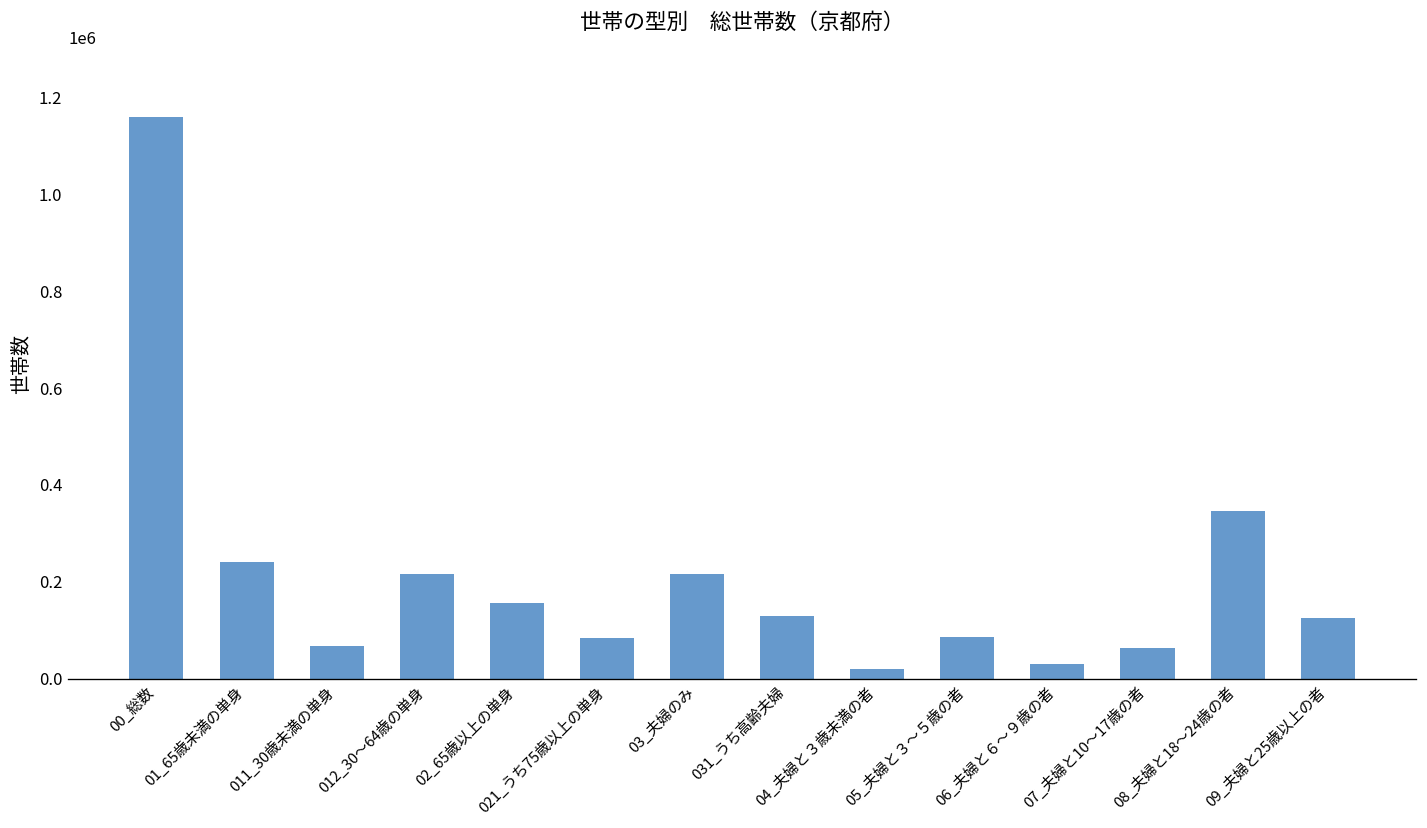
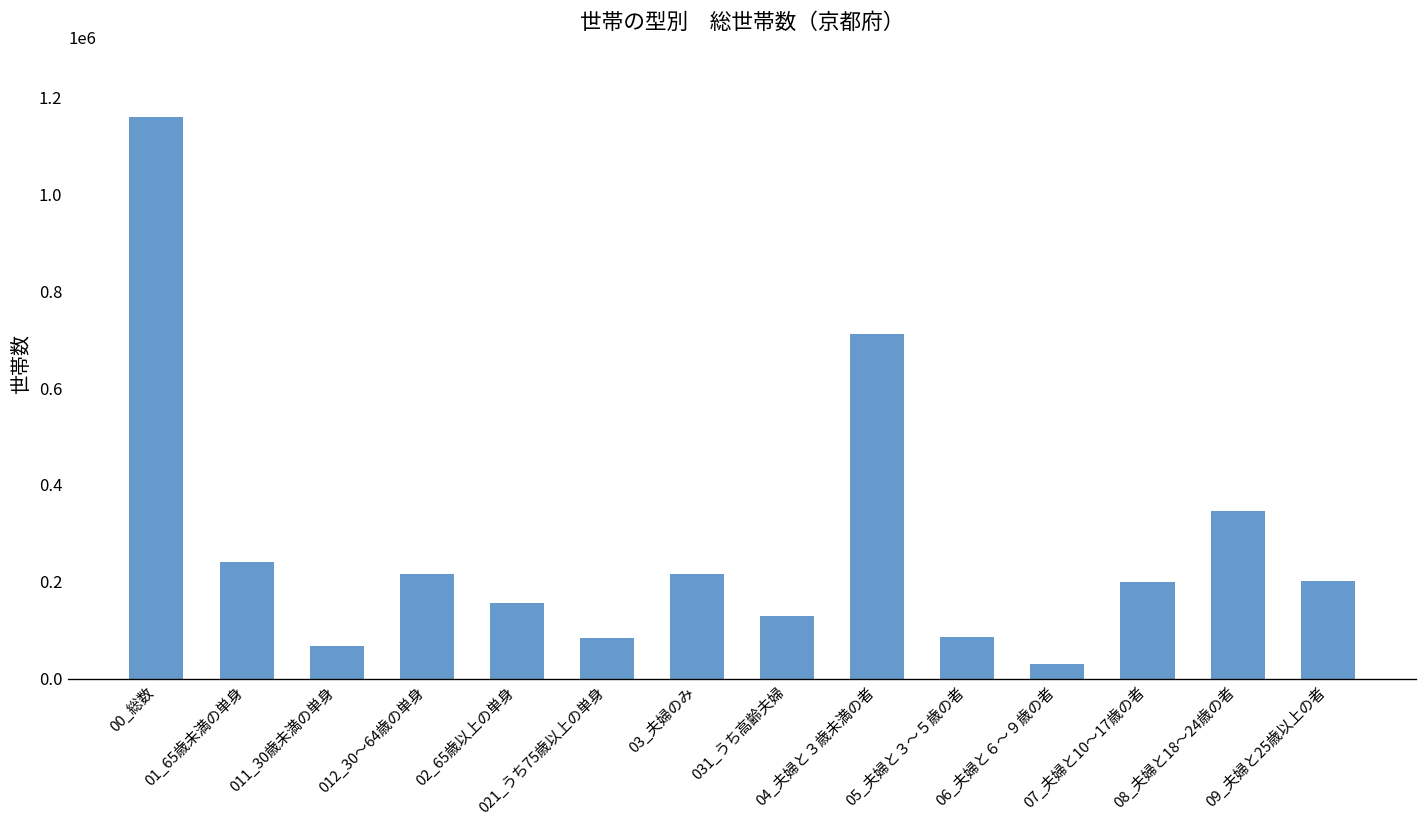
04_夫婦と３歳未満の者: 20000 -> 710000
07_夫婦と10～17歳の者: 60000 -> 200000
09_夫婦と25歳以上の者: 120000 -> 200000
